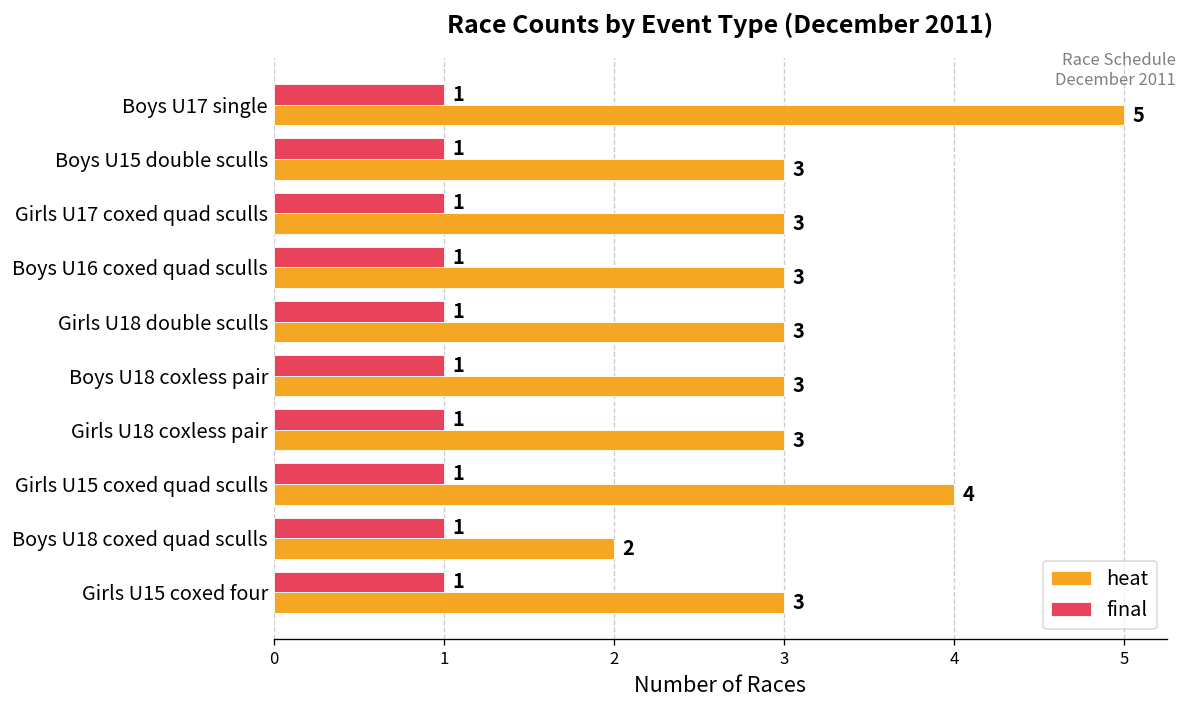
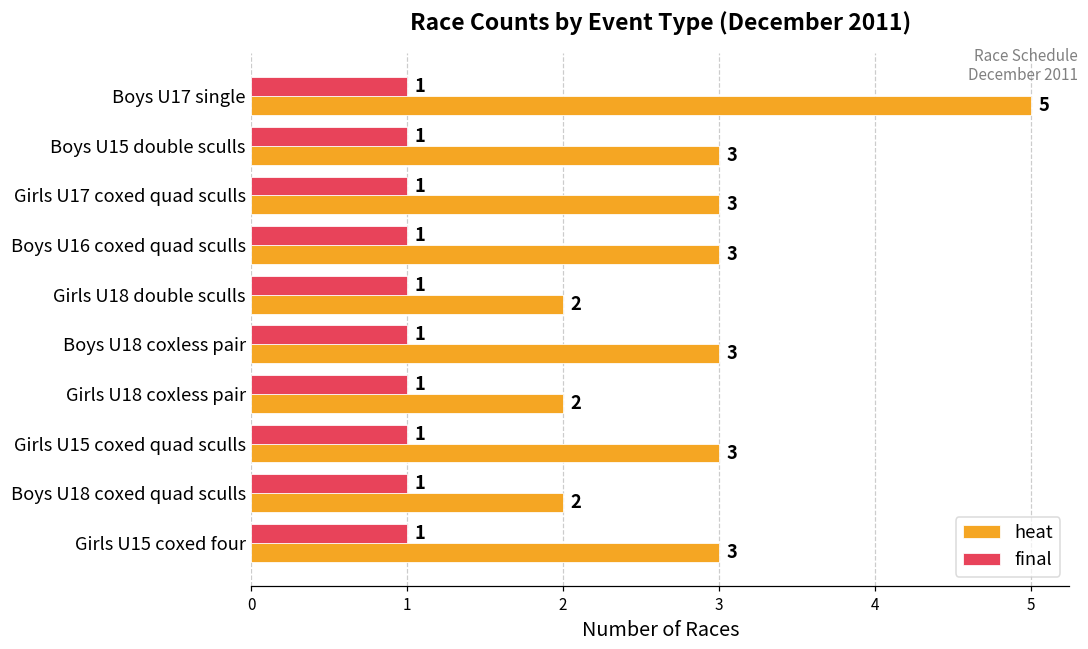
heat, Girls U18 double sculls: 3 -> 2
heat, Girls U18 coxless pair: 3 -> 2
heat, Girls U15 coxed quad sculls: 4 -> 3
